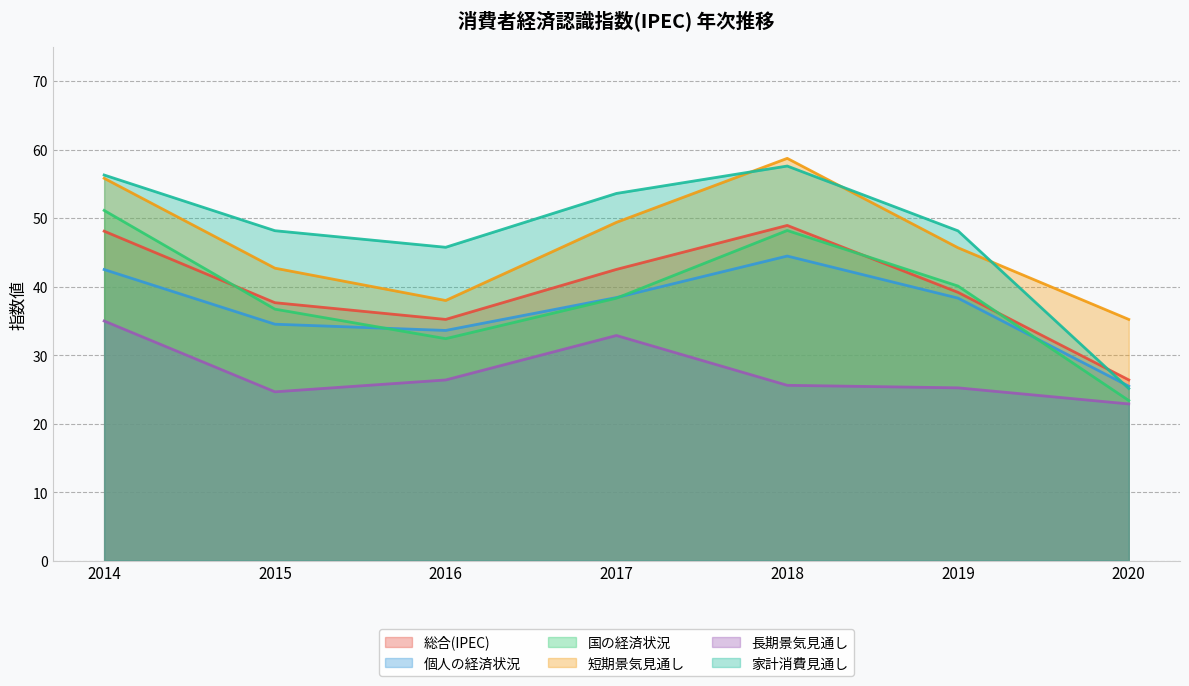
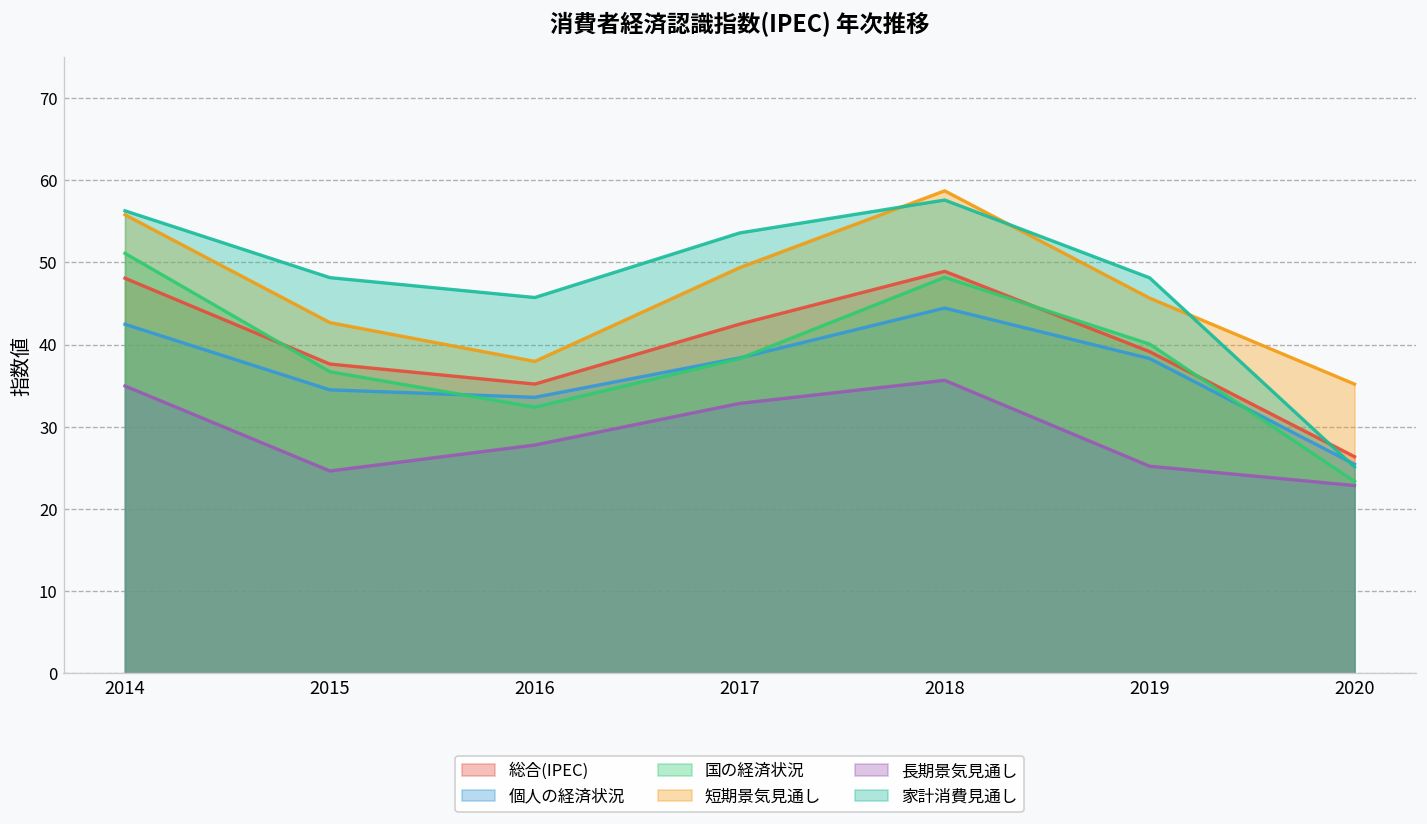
長期景気見通し, 2016: 26 -> 28
長期景気見通し, 2018: 26 -> 36
